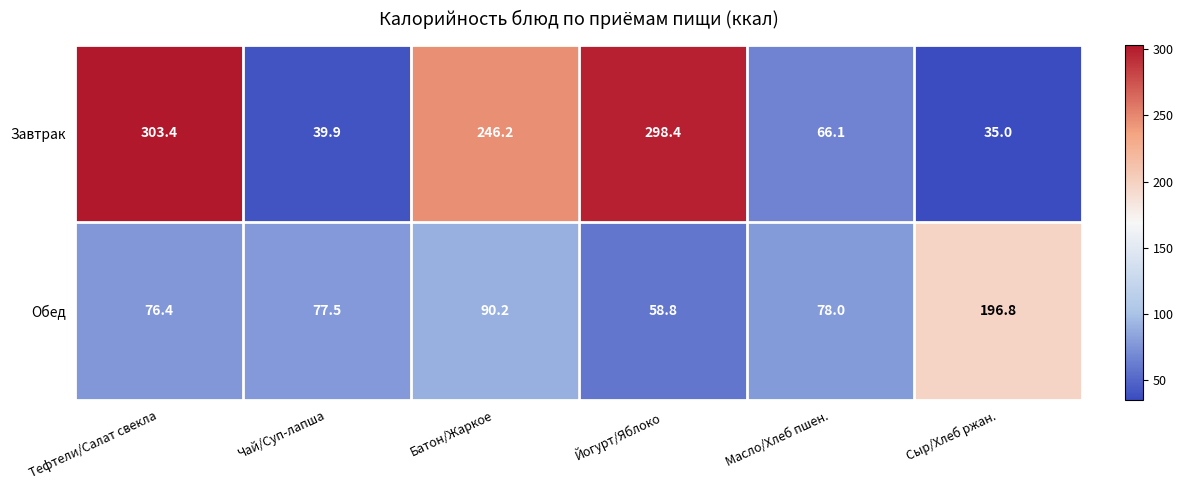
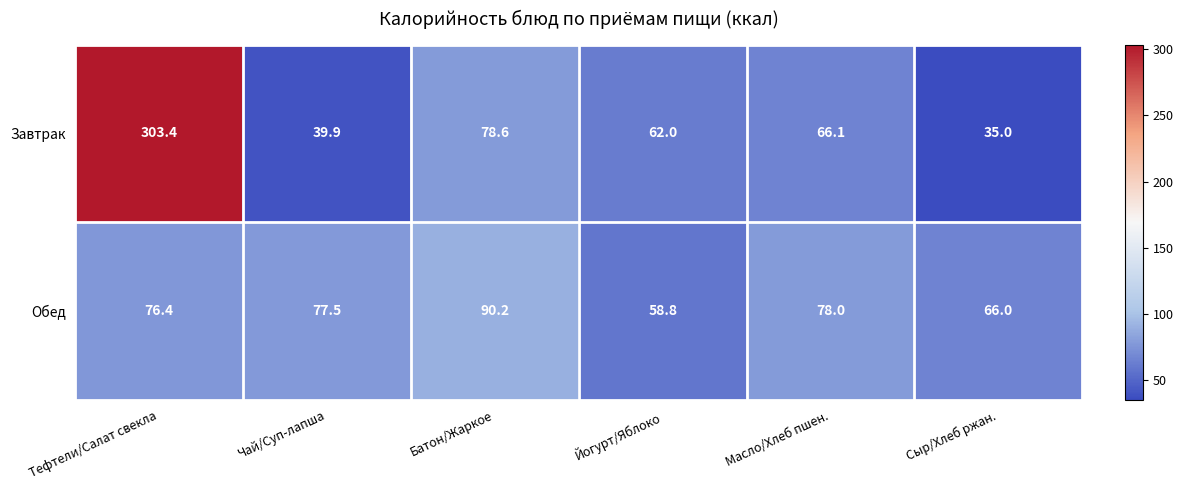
Завтрак, Батон/Жаркое: 246.2 -> 78.6
Завтрак, Йогурт/Яблоко: 298.4 -> 62.0
Обед, Сыр/Хлеб ржан.: 196.8 -> 66.0
